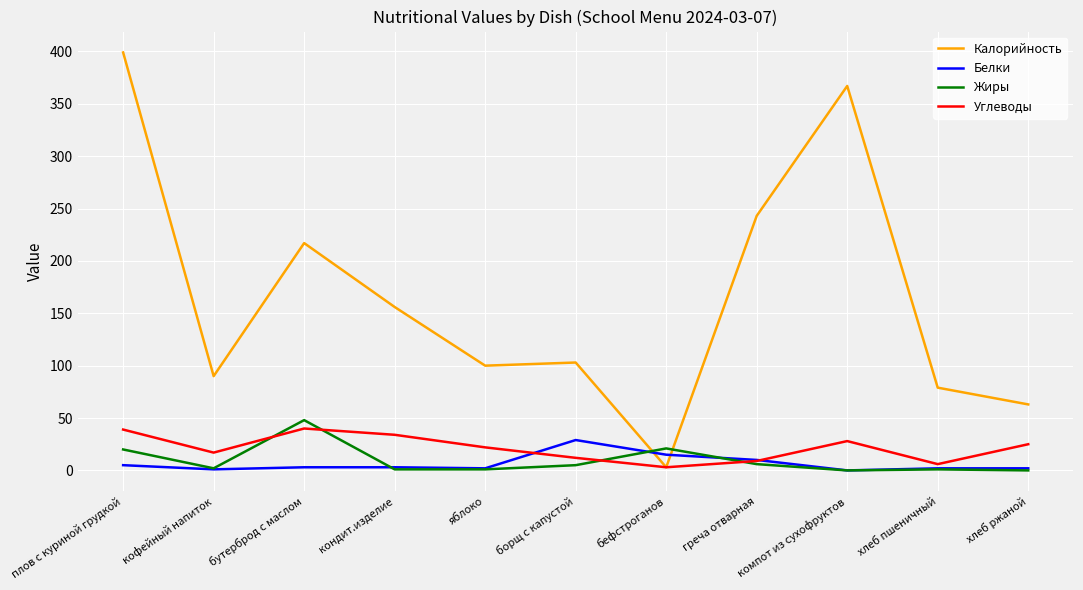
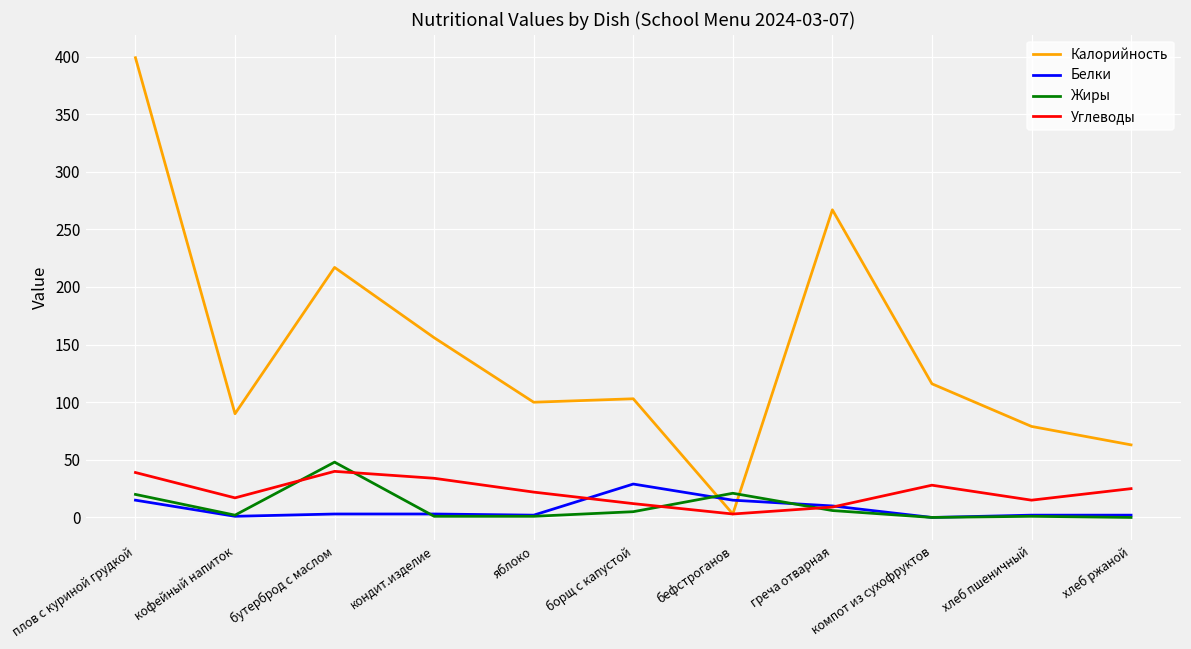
Белки, плов с куриной грудкой: 5 -> 15
Калорийность, греча отварная: 243 -> 267
Калорийность, компот из сухофруктов: 367 -> 116
Углеводы, хлеб пшеничный: 6 -> 15
